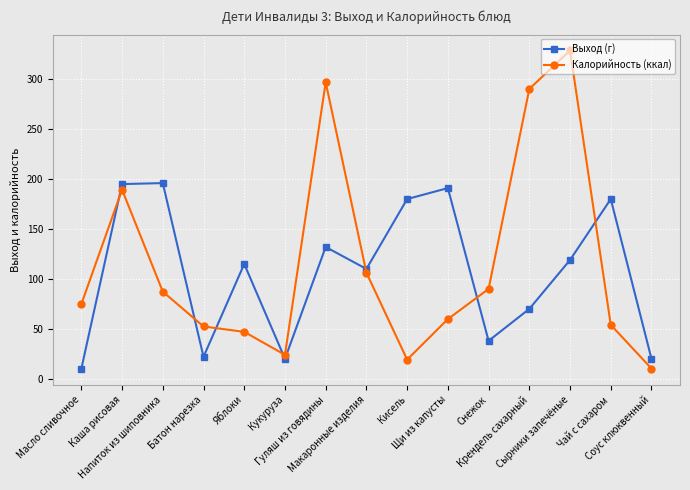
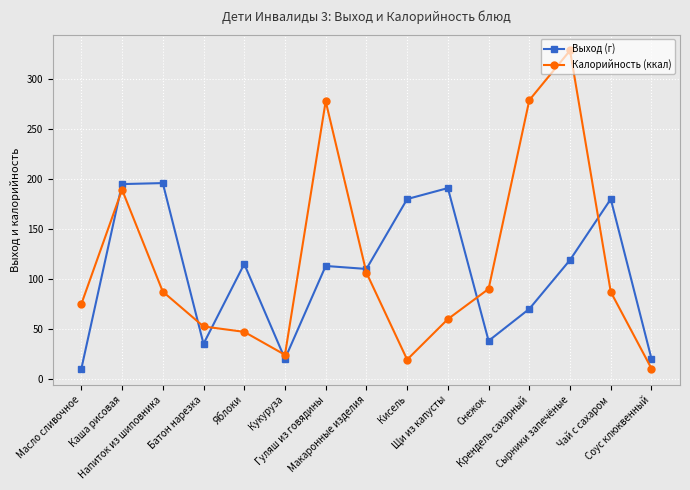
Выход (г), Батон нарезка: 20 -> 40
Выход (г), Гуляш из говядины: 130 -> 110
Калорийность (ккал), Гуляш из говядины: 300 -> 280
Калорийность (ккал), Крендель сахарный: 290 -> 280
Калорийность (ккал), Чай с сахаром: 50 -> 90
